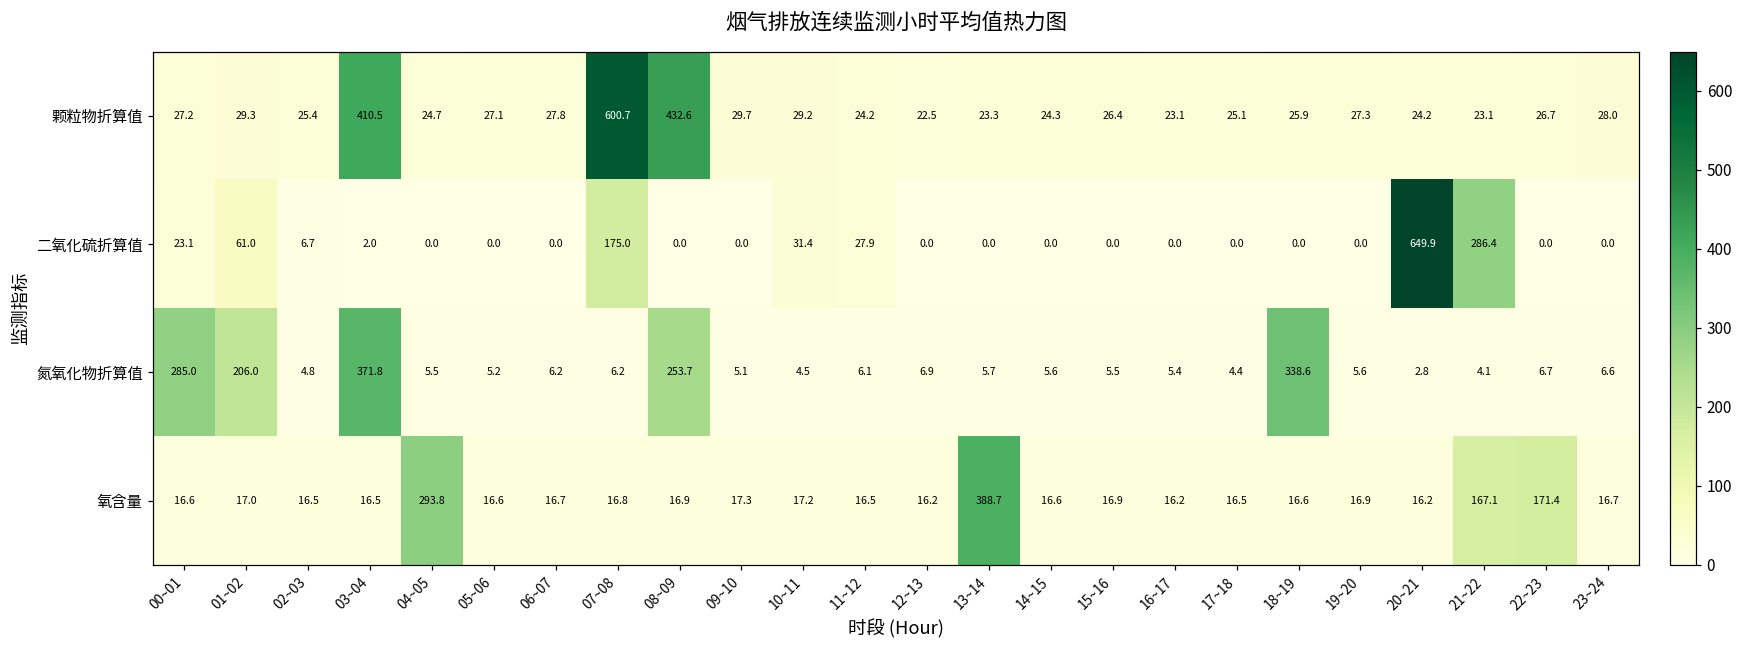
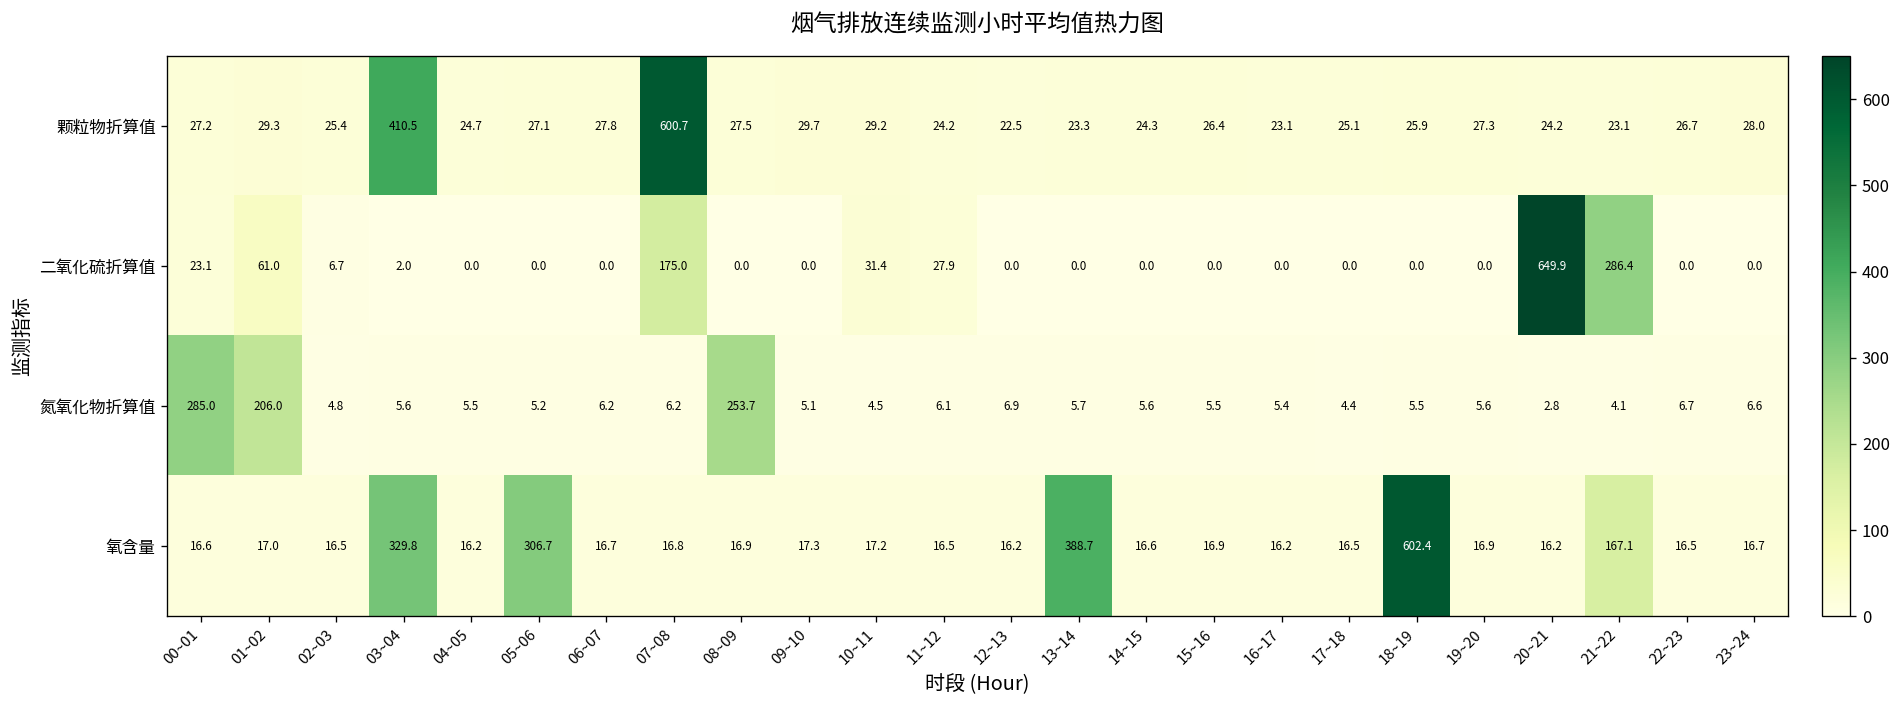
颗粒物折算值, 08~09: 432.6 -> 27.5
氮氧化物折算值, 03~04: 371.8 -> 5.6
氮氧化物折算值, 18~19: 338.6 -> 5.5
氧含量, 03~04: 16.5 -> 329.8
氧含量, 04~05: 293.8 -> 16.2
氧含量, 05~06: 16.6 -> 306.7
氧含量, 18~19: 16.6 -> 602.4
氧含量, 22~23: 171.4 -> 16.5
